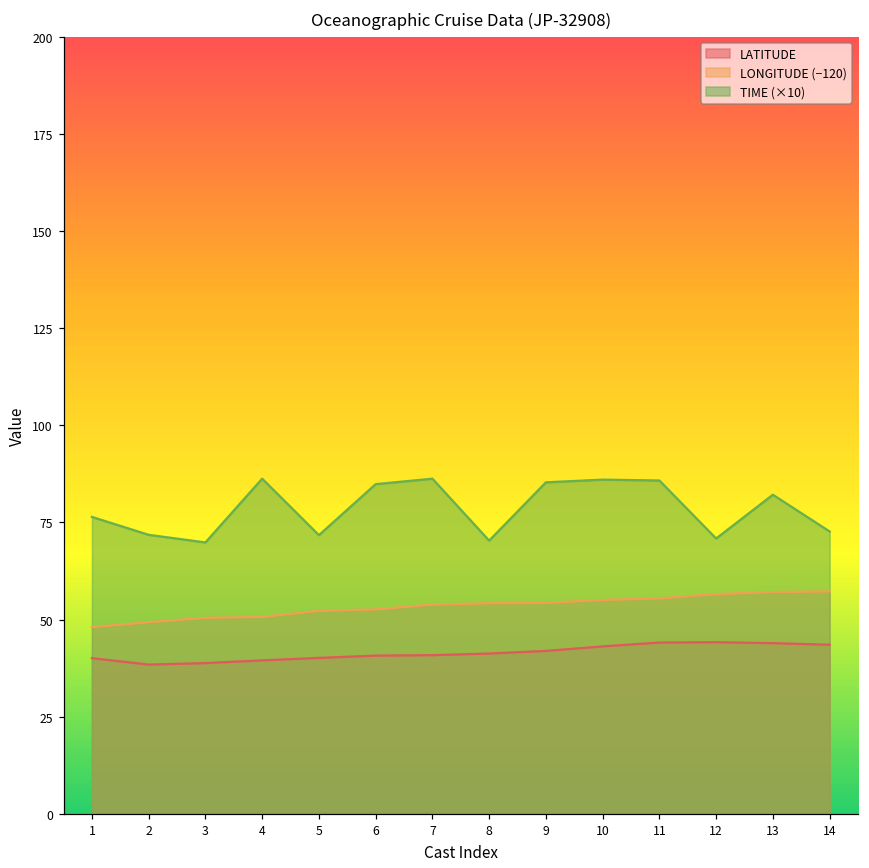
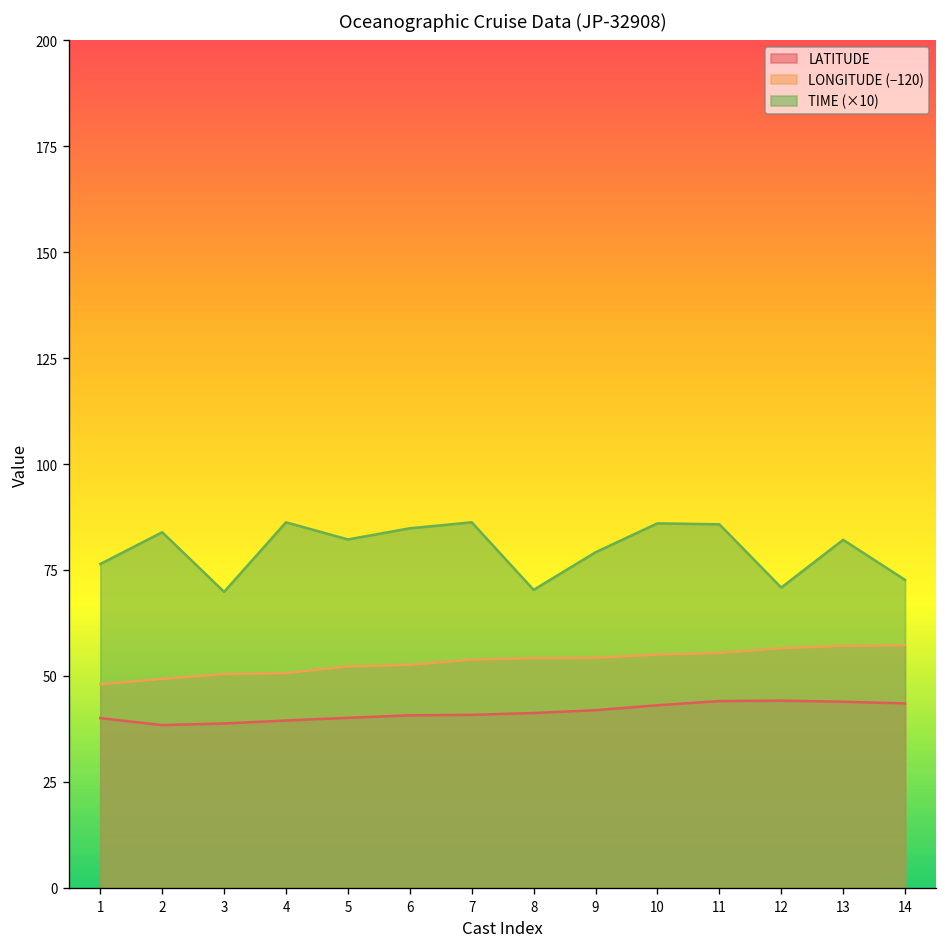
TIME (×10), 2: 72 -> 84
TIME (×10), 5: 72 -> 82
TIME (×10), 9: 85 -> 79
